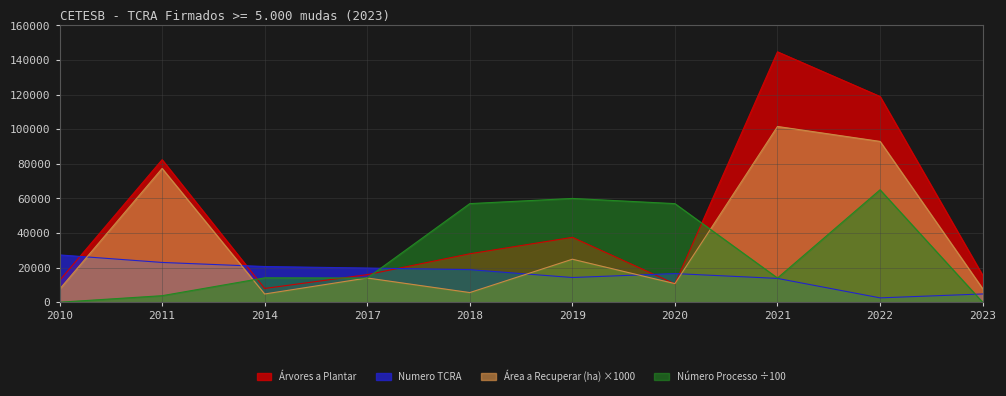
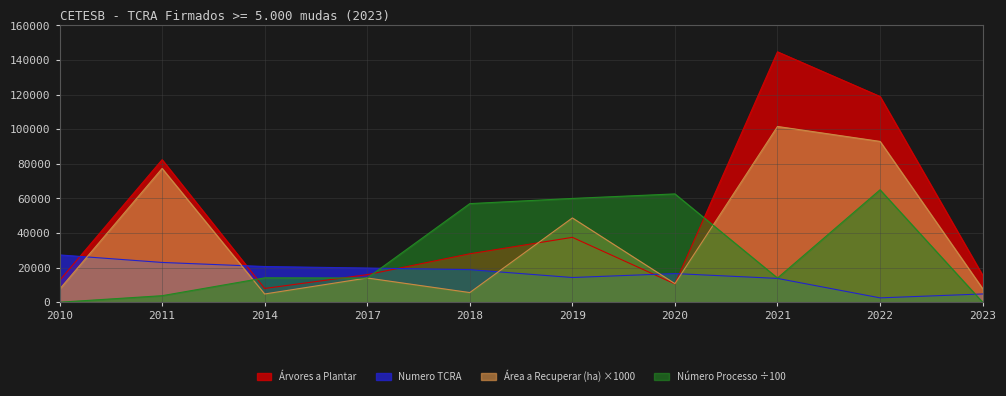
Área a Recuperar (ha) ×1000, 2019: 25000 -> 49000
Número Processo ÷100, 2020: 57000 -> 63000
